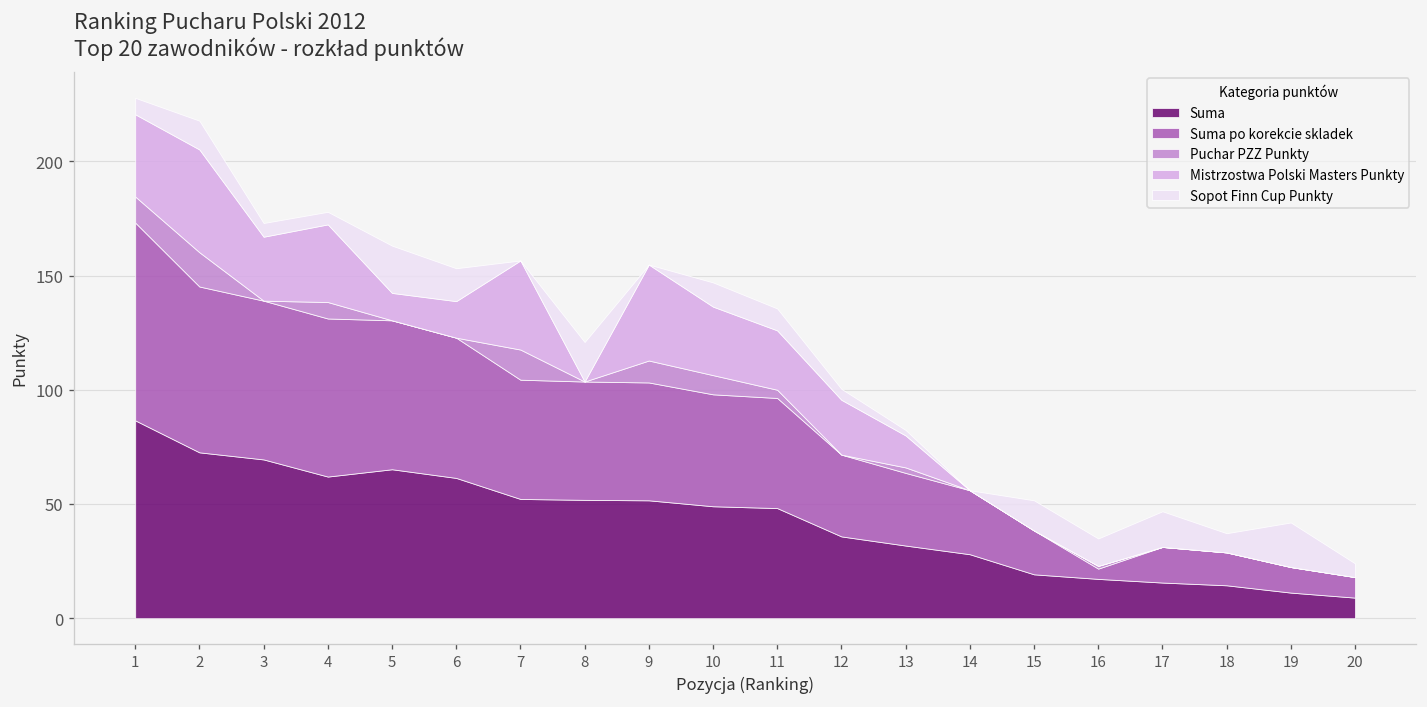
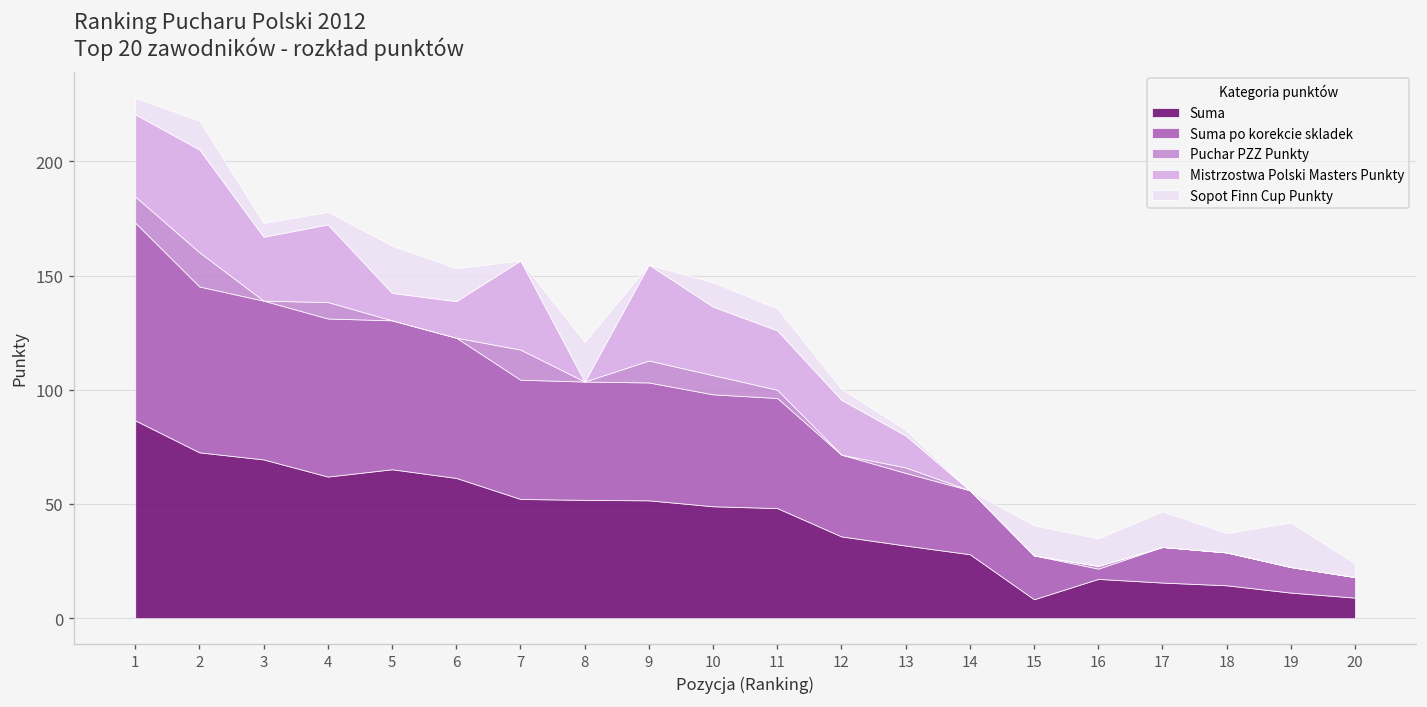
Suma, 15: 19 -> 8
